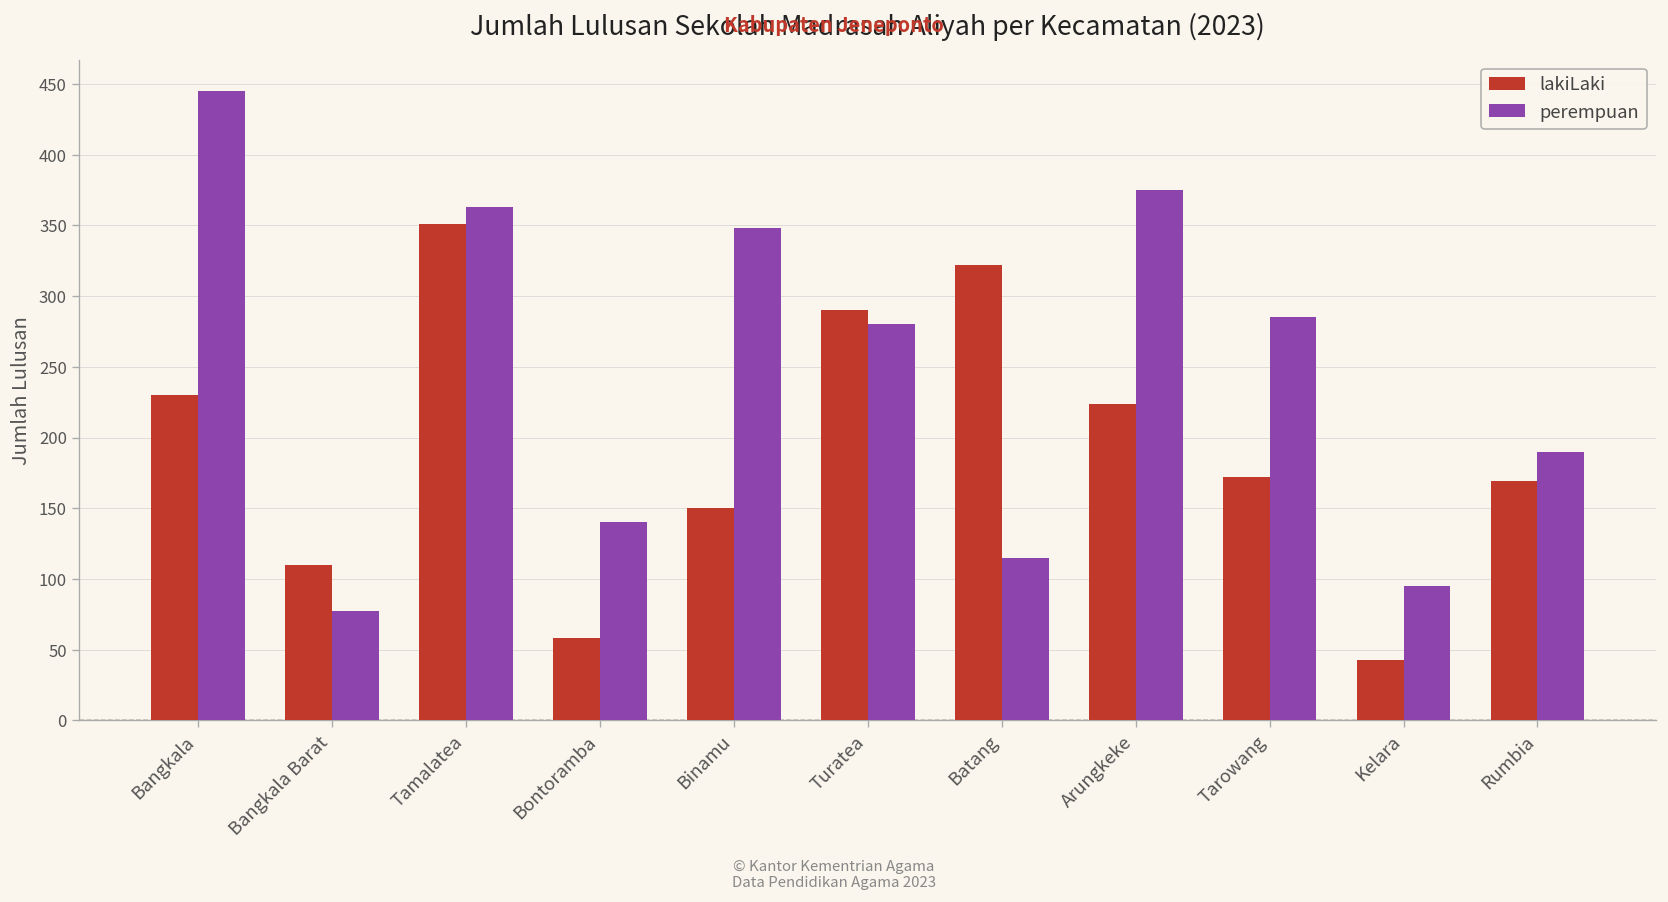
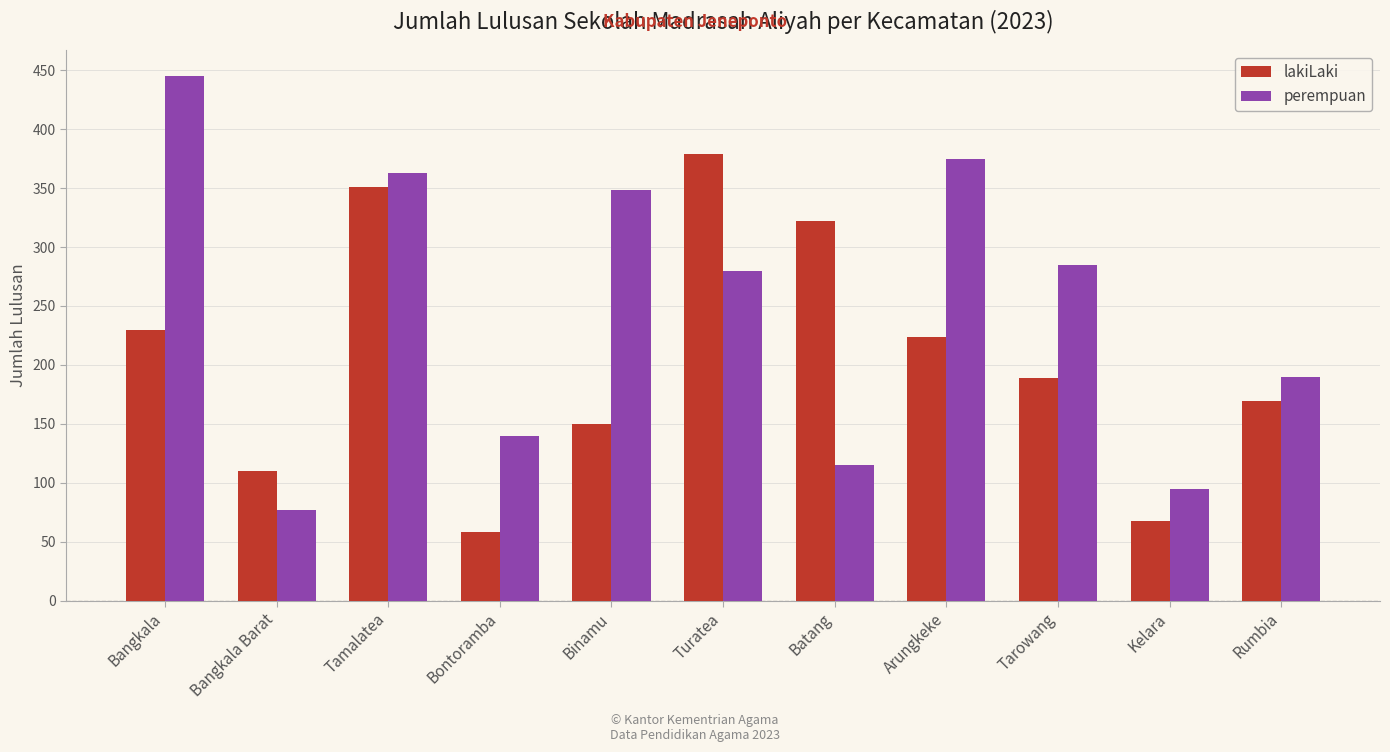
lakiLaki, Turatea: 290 -> 379
lakiLaki, Tarowang: 172 -> 189
lakiLaki, Kelara: 43 -> 68
